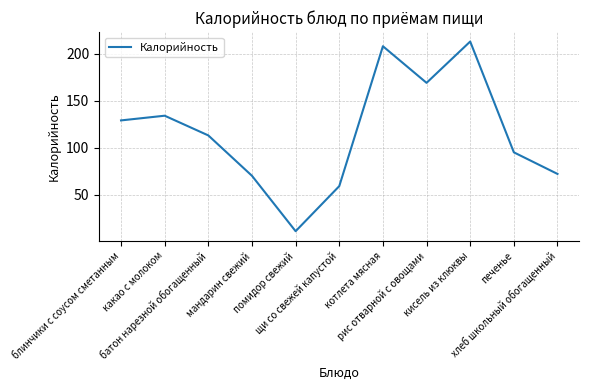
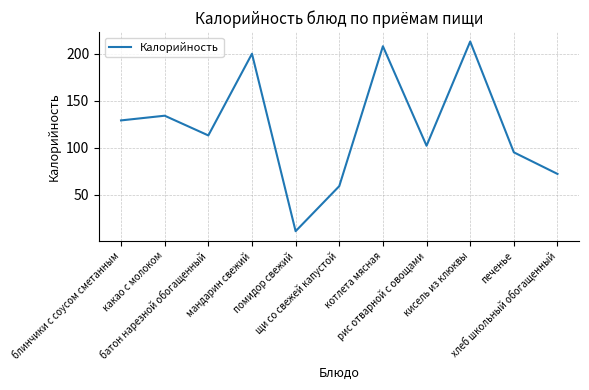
мандарин свежий: 70 -> 200
рис отварной с овощами: 170 -> 100
